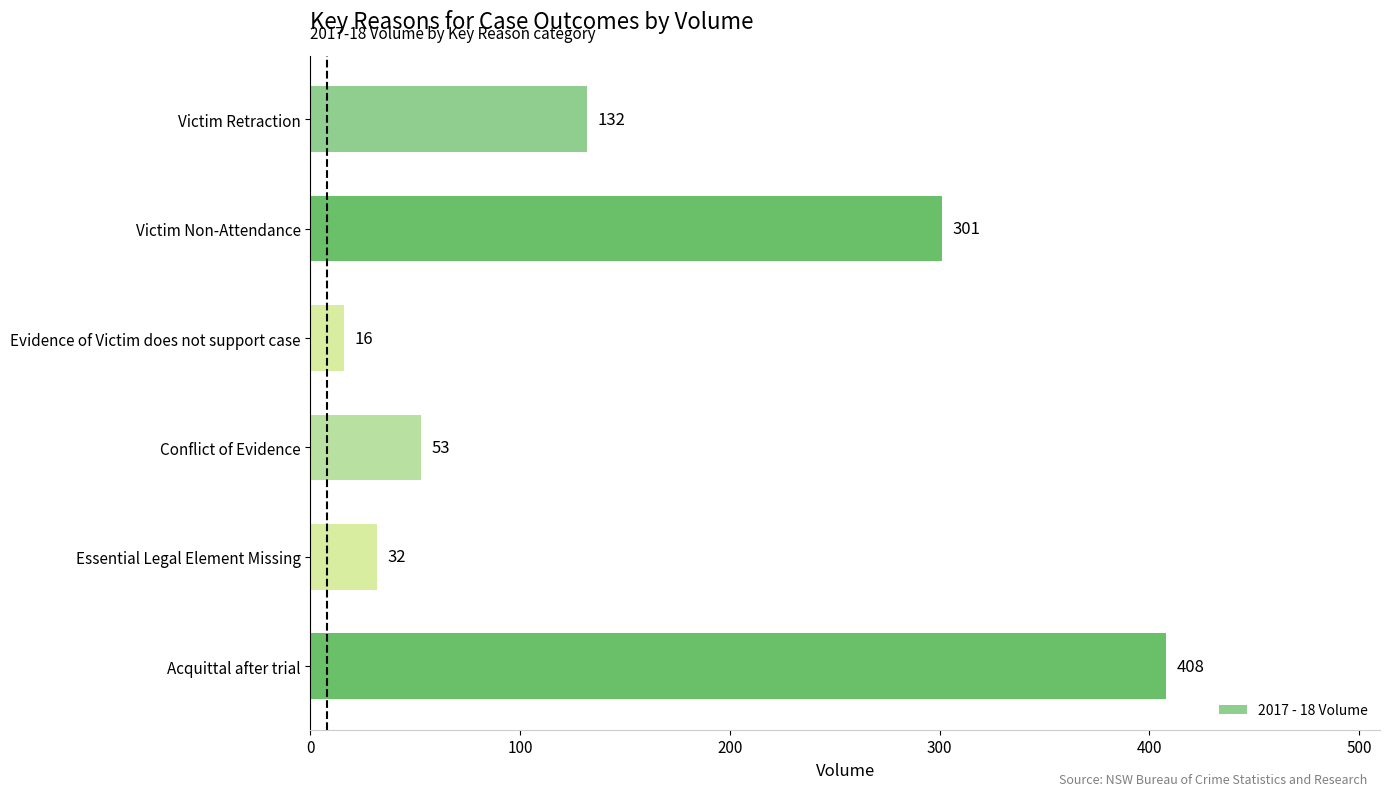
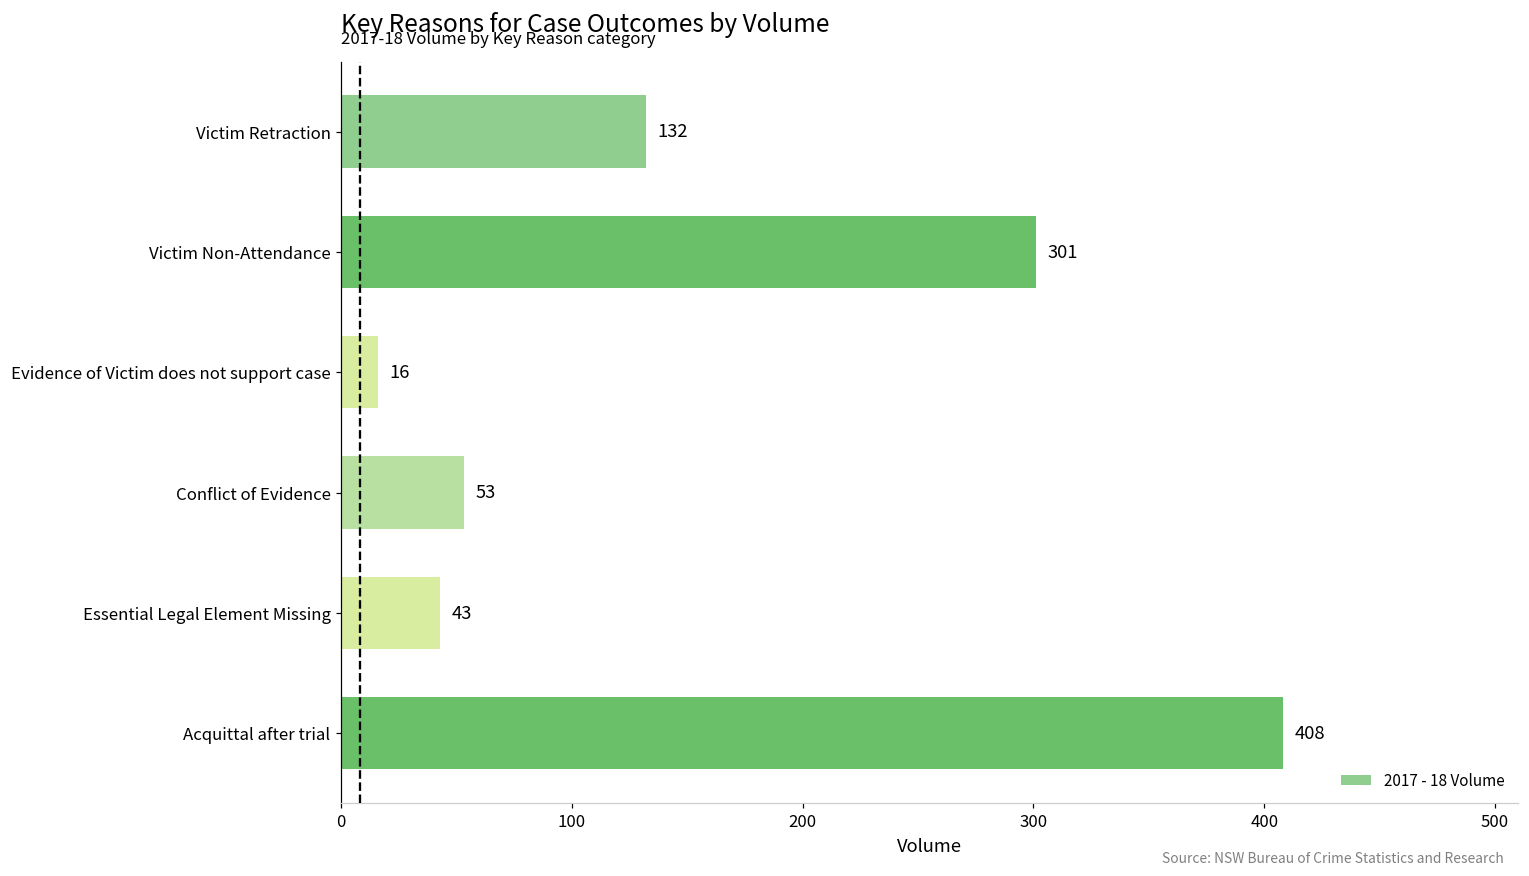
Essential Legal Element Missing: 32 -> 43
